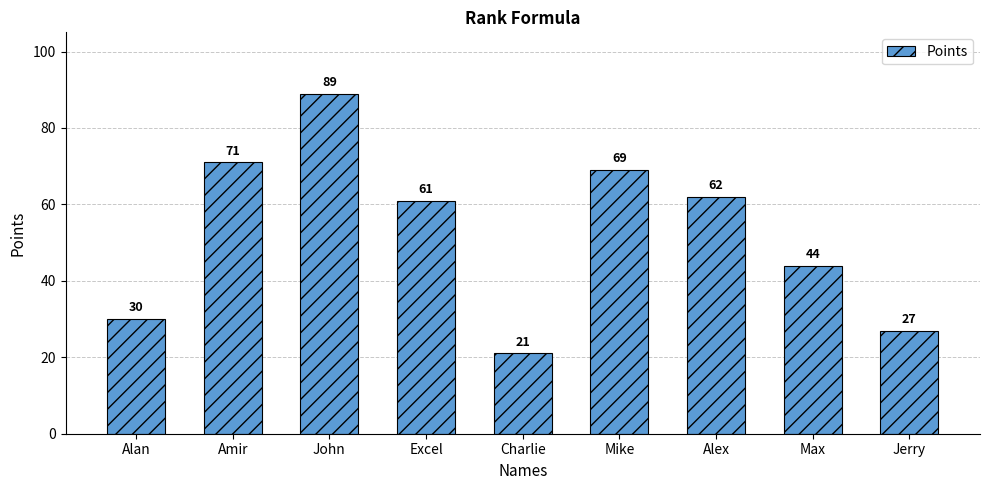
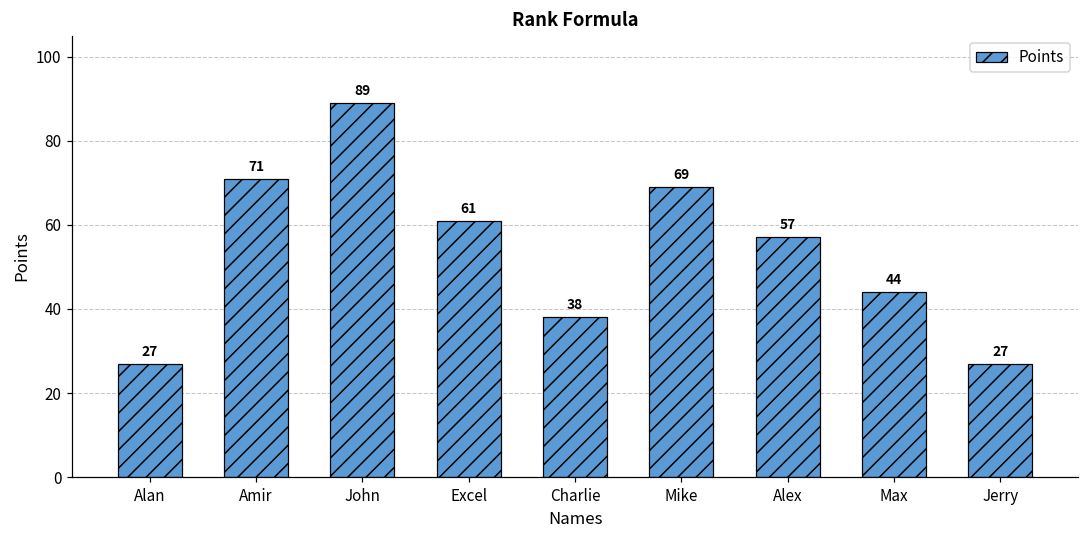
Alan: 30 -> 27
Charlie: 21 -> 38
Alex: 62 -> 57
